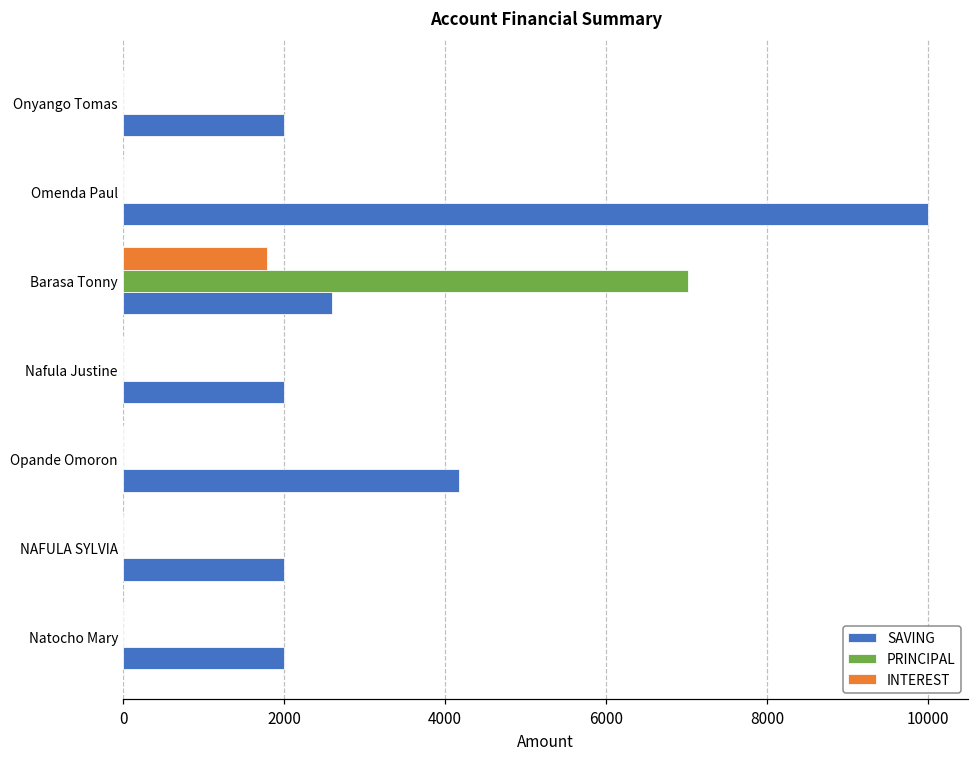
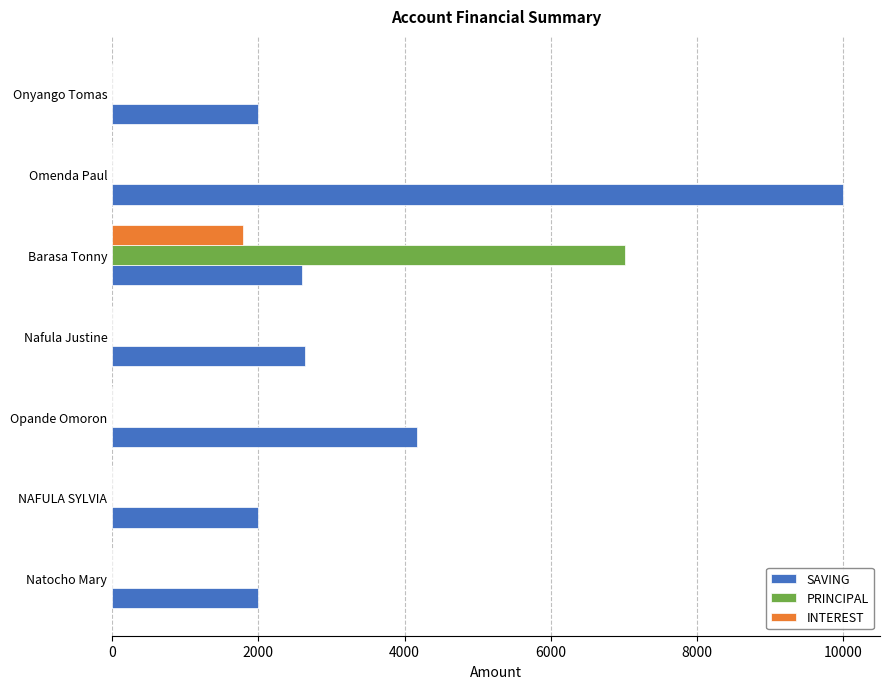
SAVING, Nafula Justine: 2000 -> 2600
